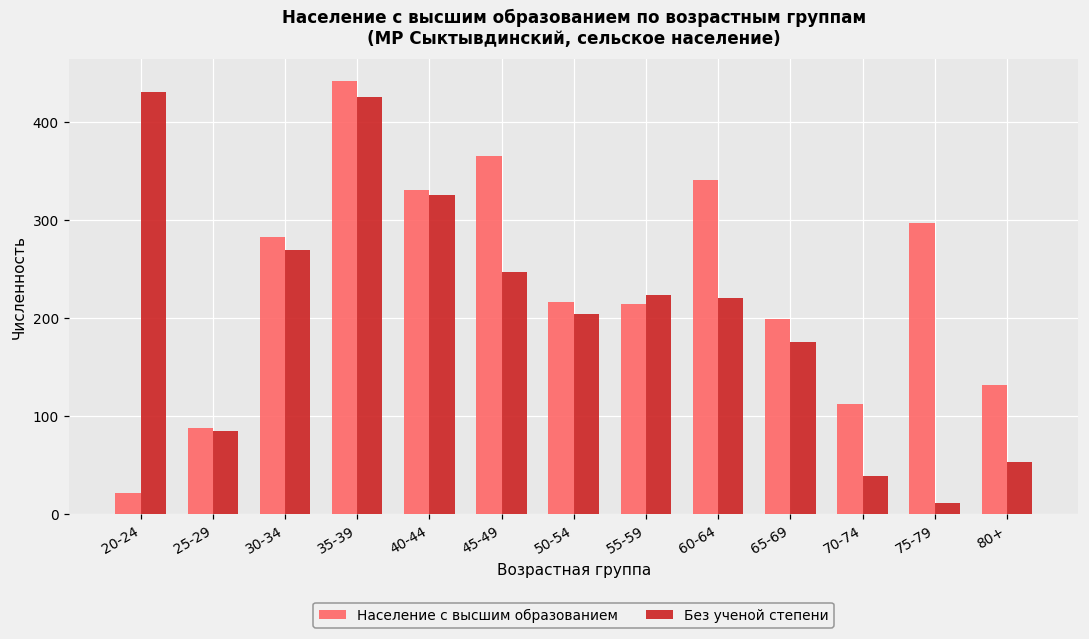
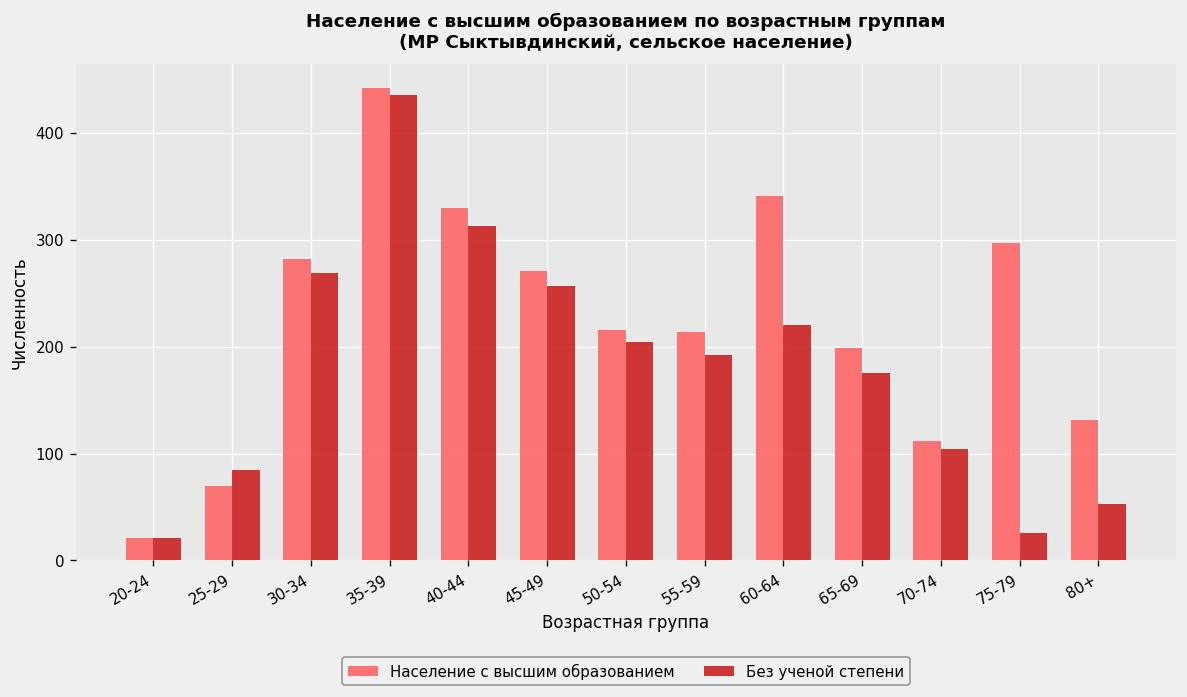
Без ученой степени, 20-24: 430 -> 20
Население с высшим образованием, 25-29: 90 -> 70
Без ученой степени, 35-39: 430 -> 440
Без ученой степени, 40-44: 330 -> 310
Население с высшим образованием, 45-49: 370 -> 270
Без ученой степени, 45-49: 250 -> 260
Без ученой степени, 55-59: 220 -> 190
Без ученой степени, 70-74: 40 -> 100
Без ученой степени, 75-79: 10 -> 30
